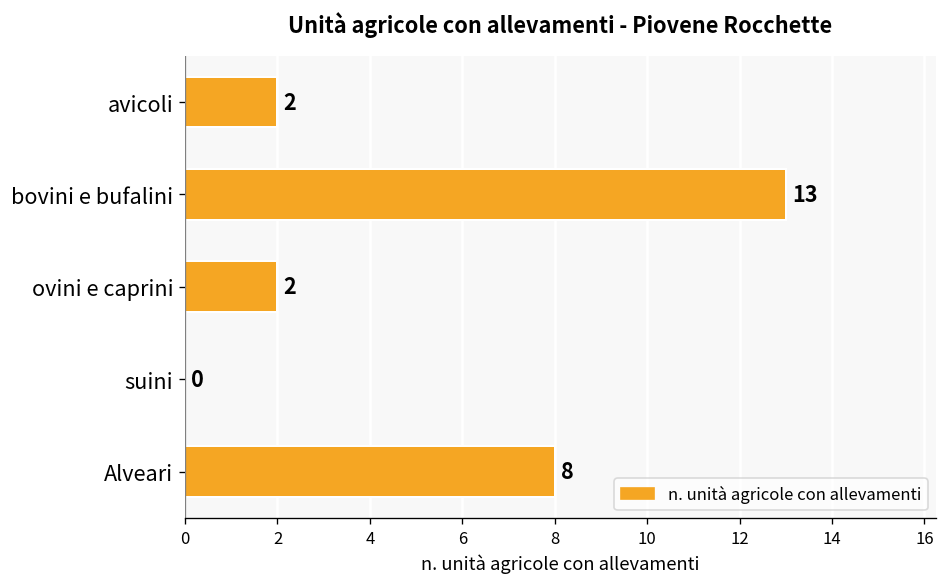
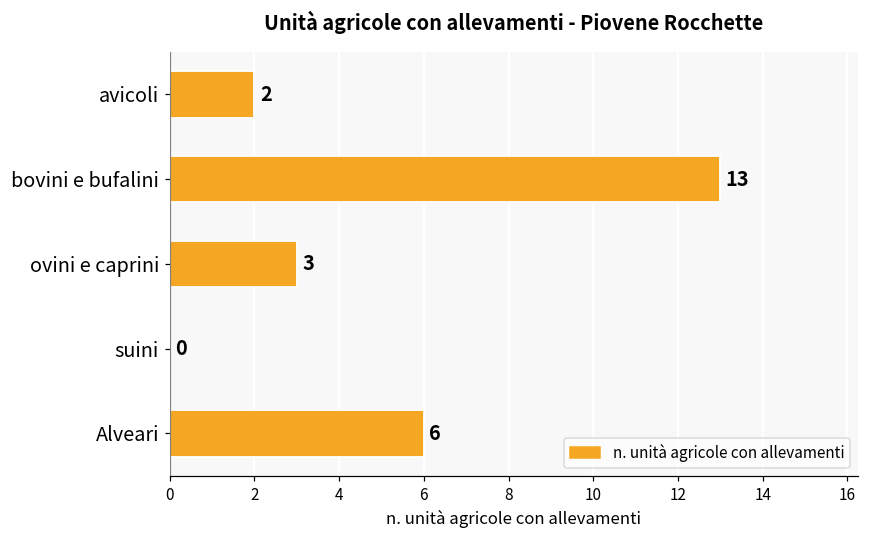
ovini e caprini: 2 -> 3
Alveari: 8 -> 6
